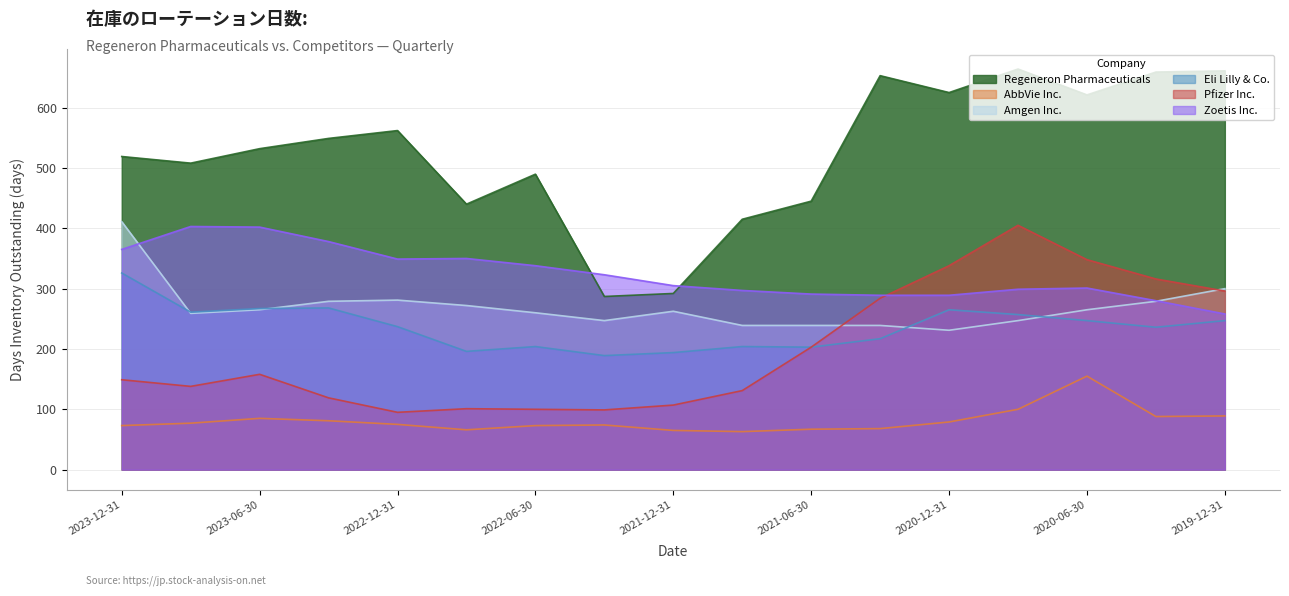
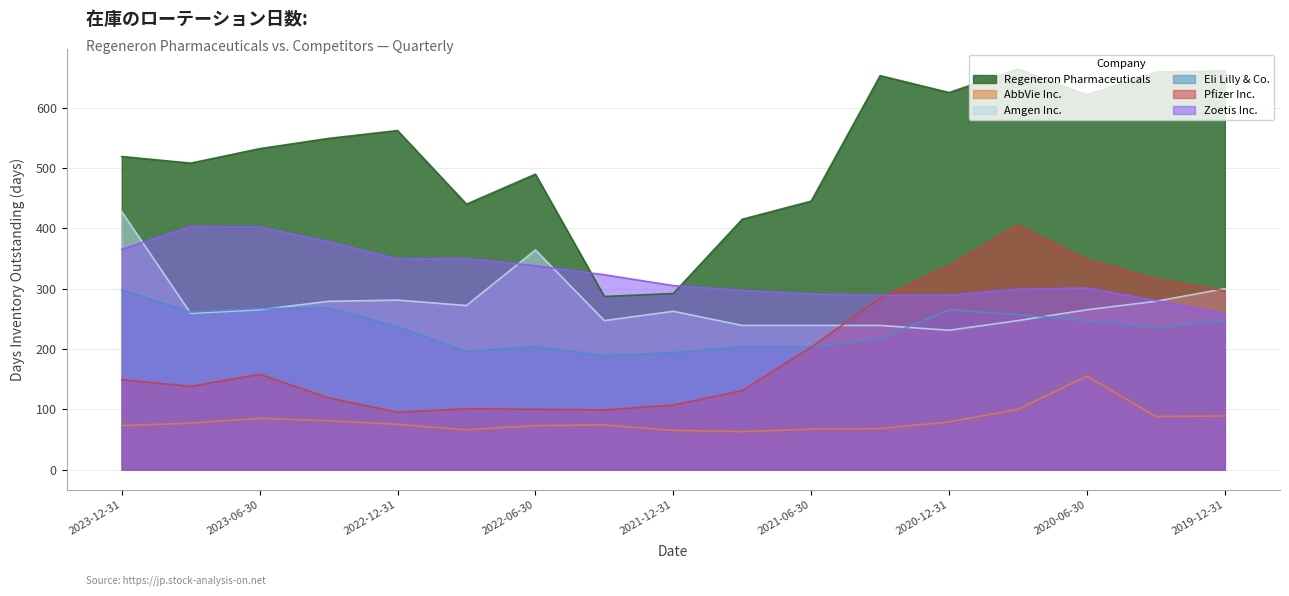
Amgen Inc., 2023-12-31: 410 -> 430
Eli Lilly & Co., 2023-12-31: 330 -> 300
Amgen Inc., 2022-06-30: 260 -> 360
